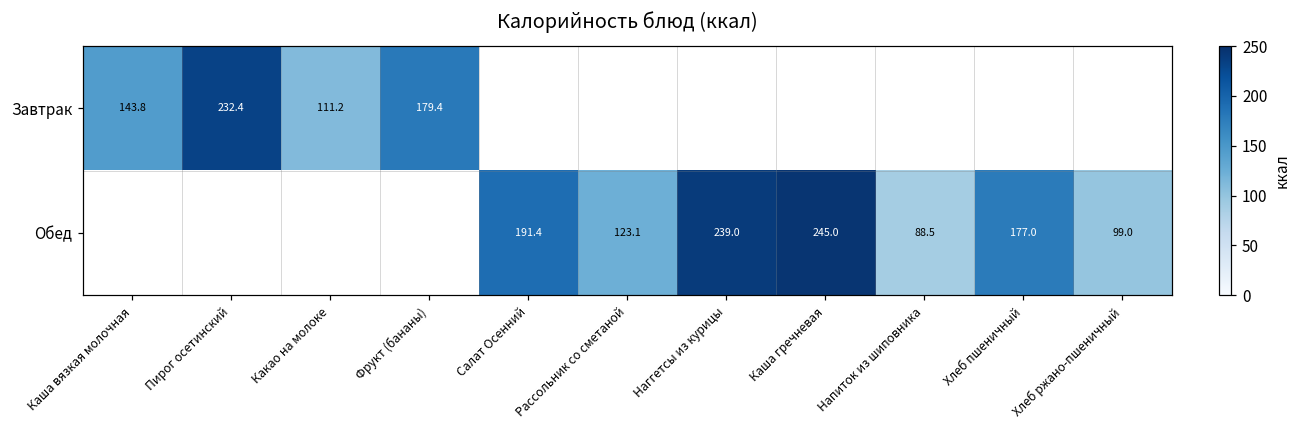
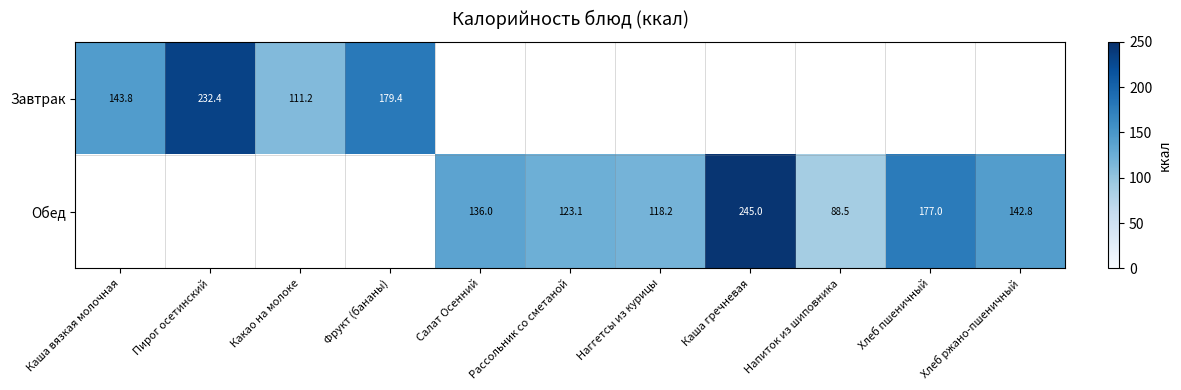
Обед, Салат Осенний: 191.4 -> 136.0
Обед, Наггетсы из курицы: 239.0 -> 118.2
Обед, Хлеб ржано-пшеничный: 99.0 -> 142.8
